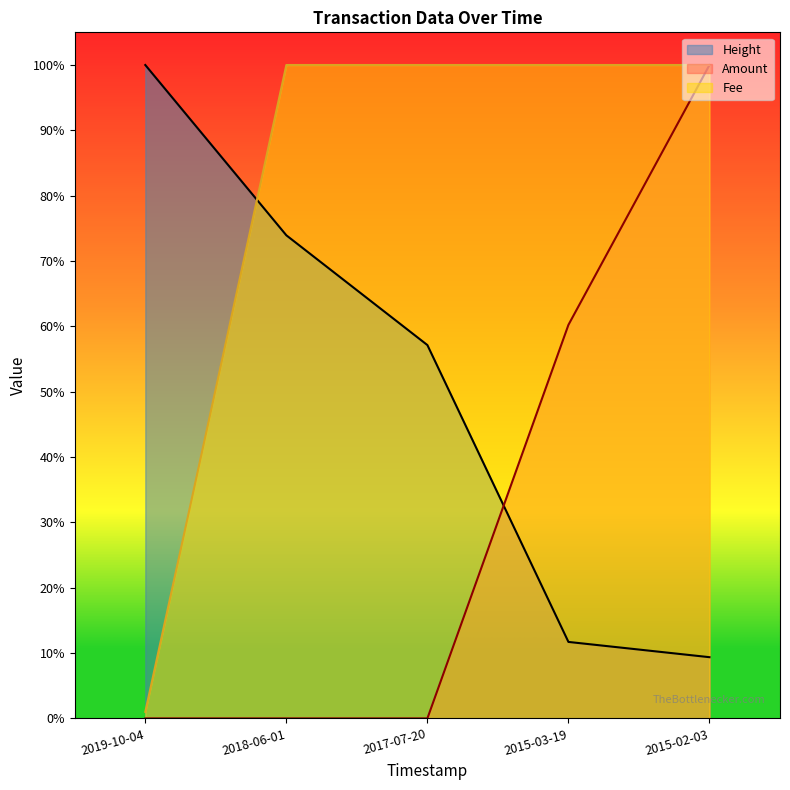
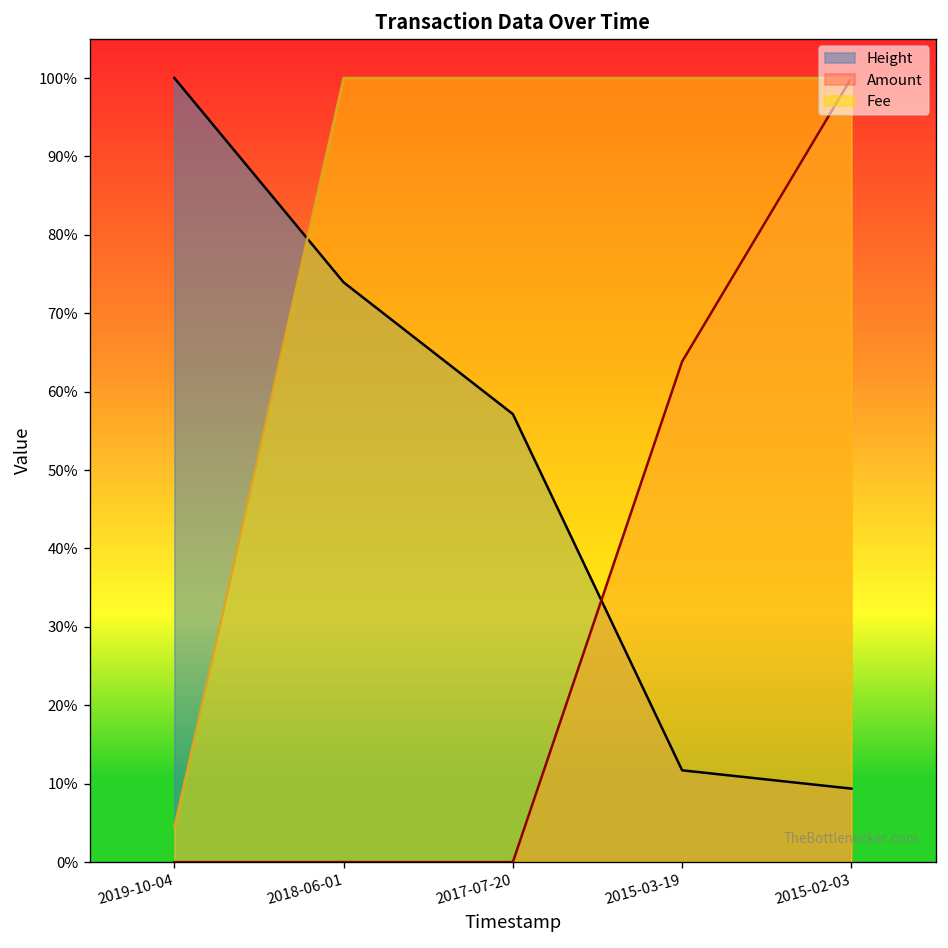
Fee, 2019-10-04: 1% -> 4%
Amount, 2015-03-19: 60% -> 64%
